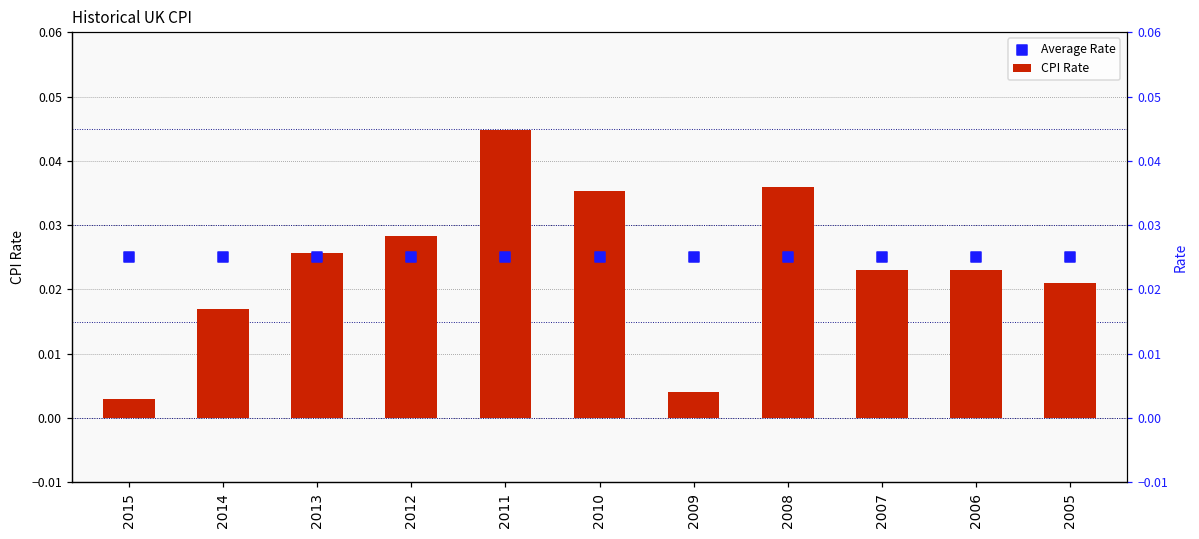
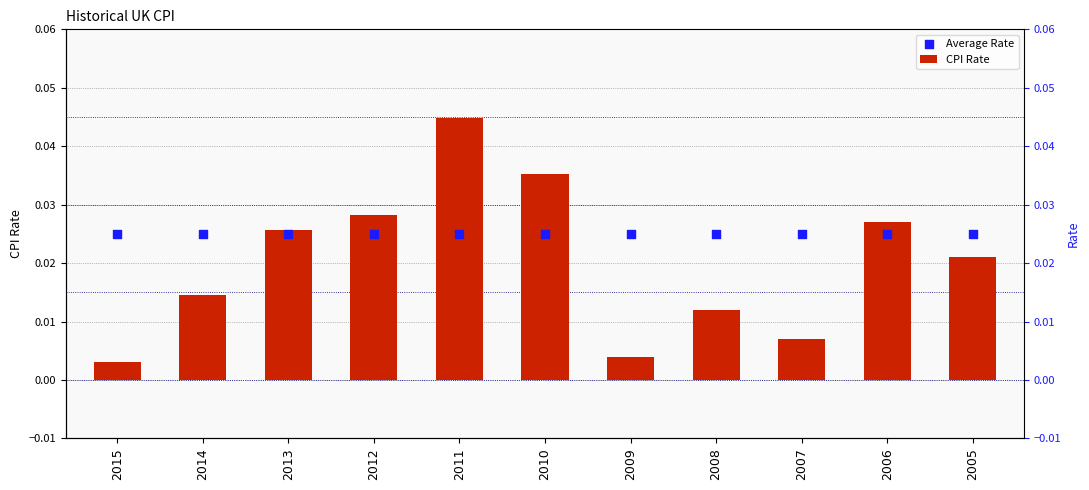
CPI Rate, 2014: 0.017 -> 0.015
CPI Rate, 2008: 0.036 -> 0.012
CPI Rate, 2007: 0.023 -> 0.007
CPI Rate, 2006: 0.023 -> 0.027
